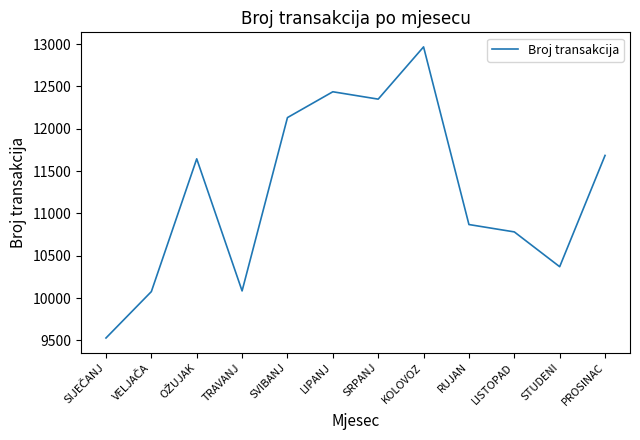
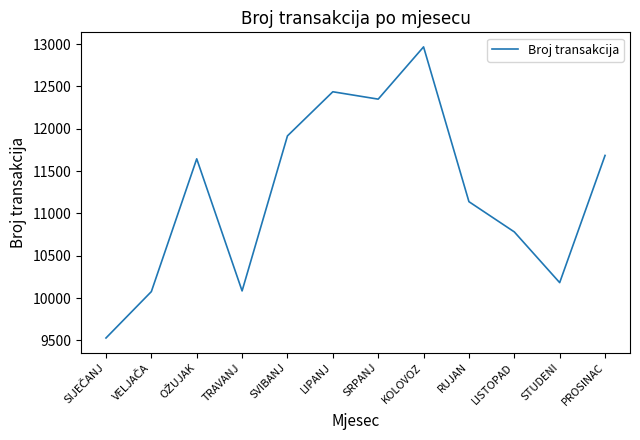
SVIBANJ: 12100 -> 11900
RUJAN: 10900 -> 11100
STUDENI: 10400 -> 10200
